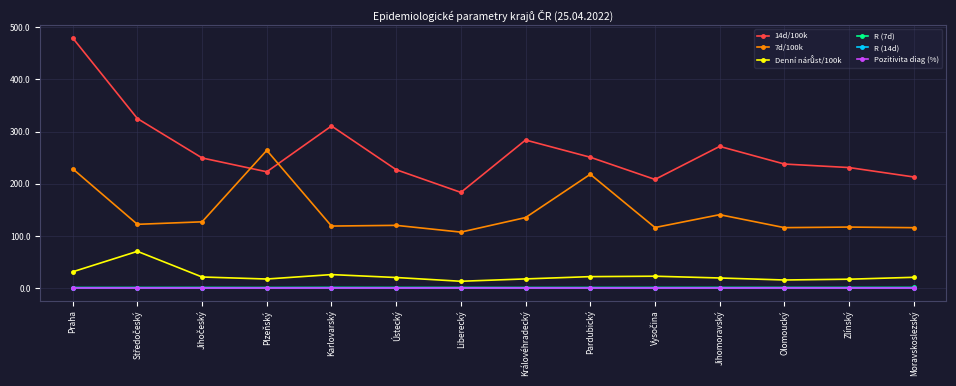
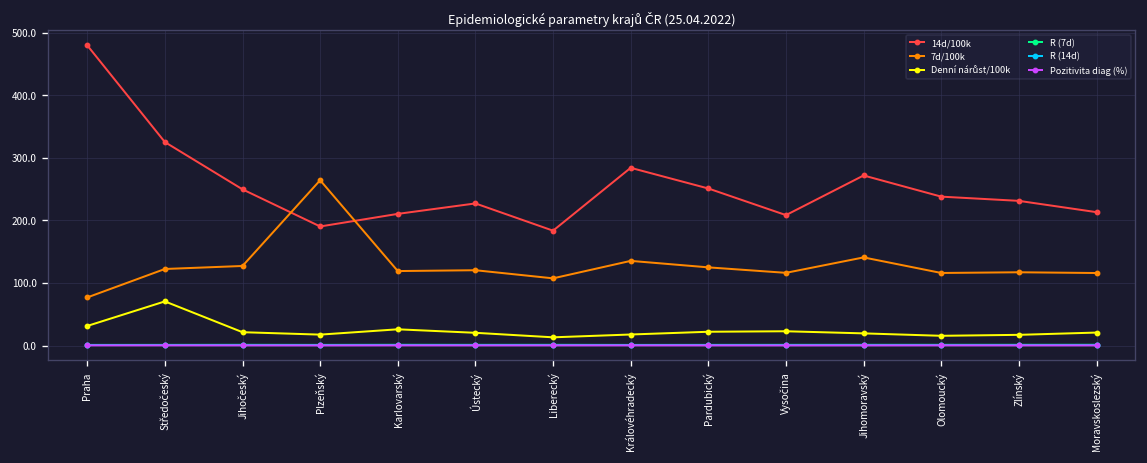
7d/100k, Praha: 230 -> 80
14d/100k, Plzeňský: 220 -> 190
14d/100k, Karlovarský: 310 -> 210
7d/100k, Pardubický: 220 -> 120
